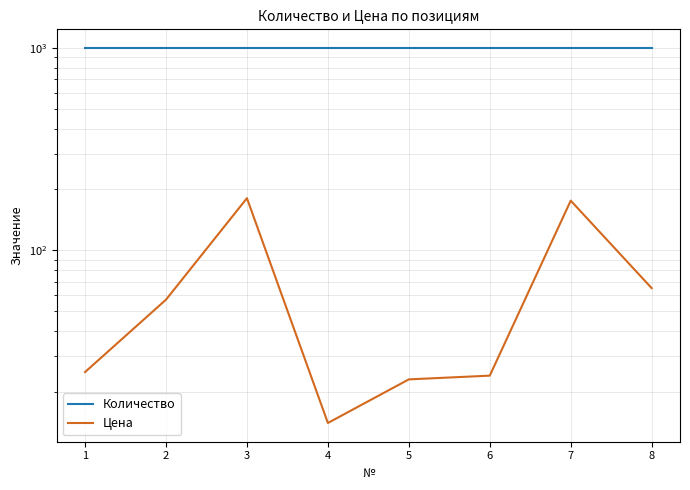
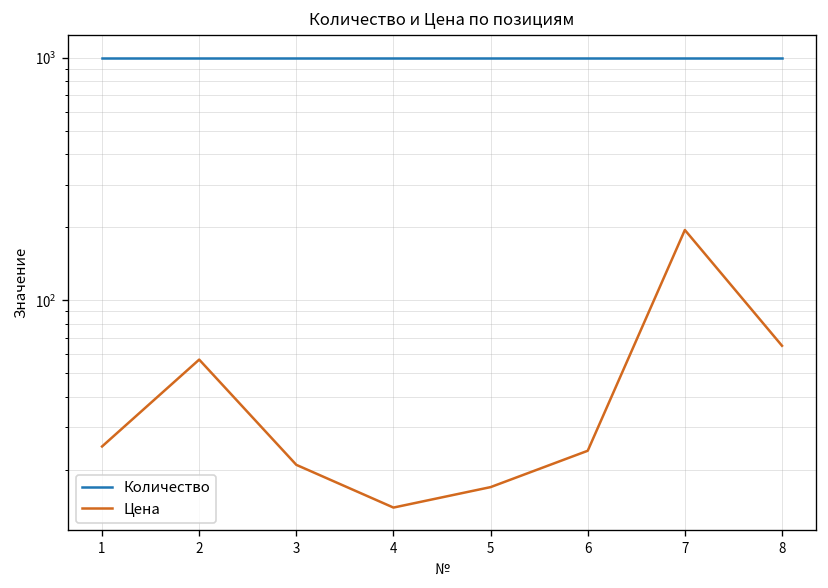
Цена, 3: 180 -> 21
Цена, 5: 23 -> 17
Цена, 7: 180 -> 200
